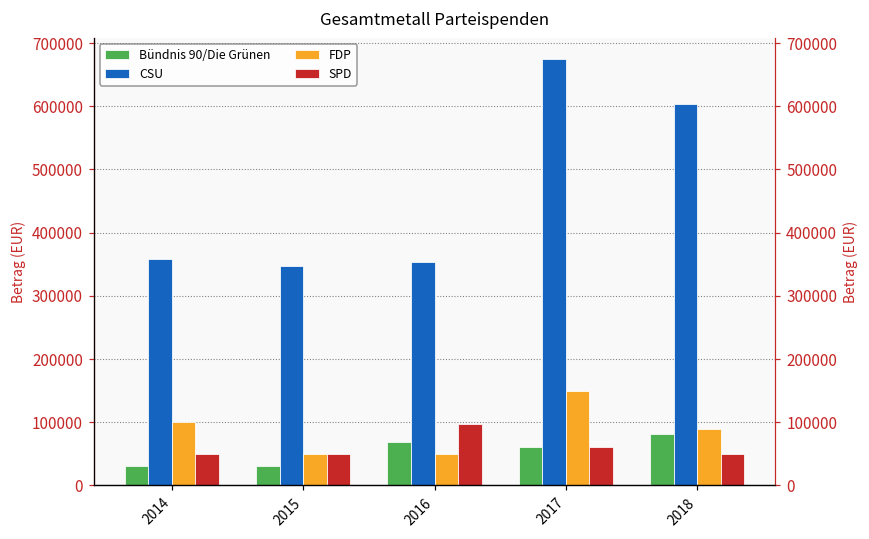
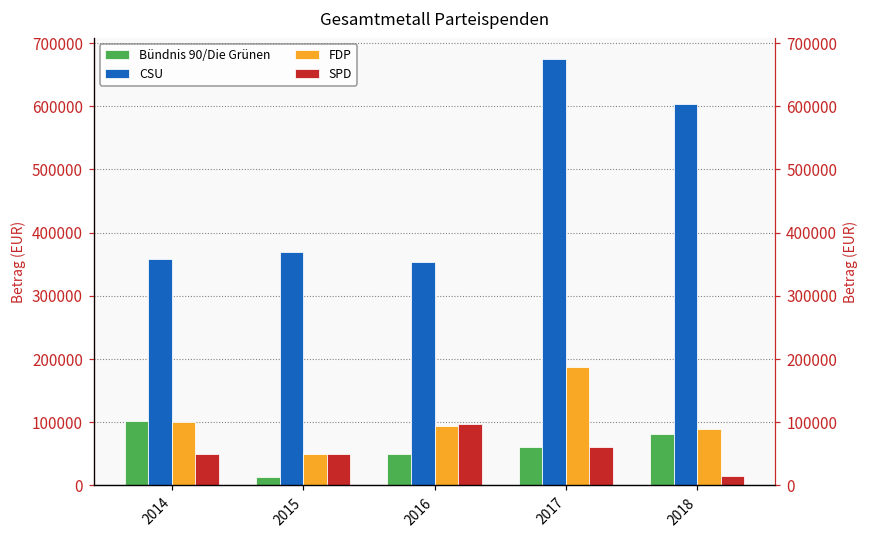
Bündnis 90/Die Grünen, 2014: 30000 -> 100000
Bündnis 90/Die Grünen, 2015: 30000 -> 10000
CSU, 2015: 350000 -> 370000
Bündnis 90/Die Grünen, 2016: 70000 -> 50000
FDP, 2016: 50000 -> 90000
FDP, 2017: 150000 -> 190000
SPD, 2018: 50000 -> 10000
